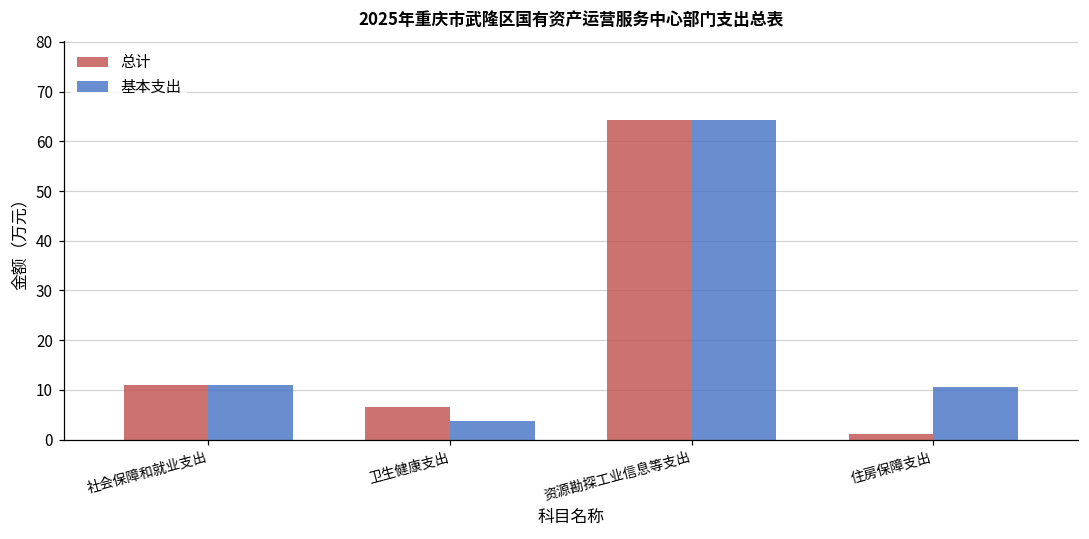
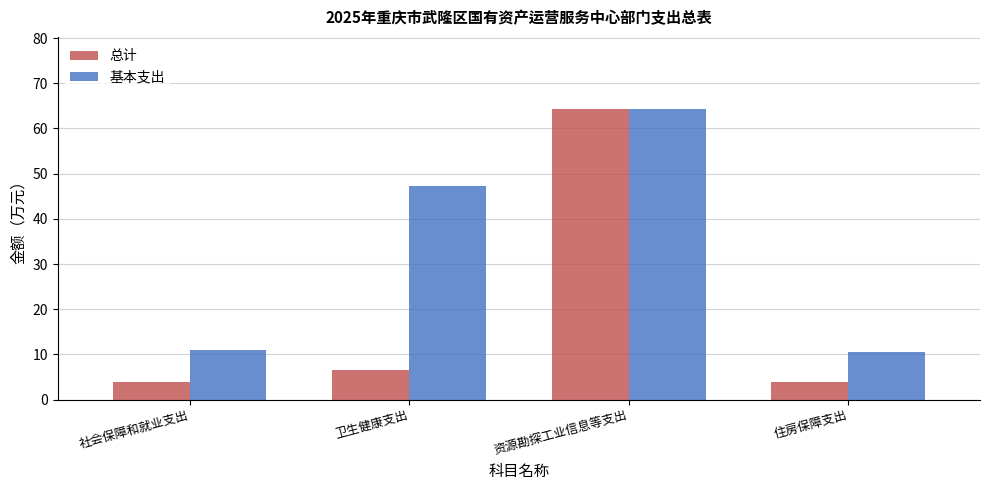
总计, 社会保障和就业支出: 11 -> 4
基本支出, 卫生健康支出: 4 -> 47
总计, 住房保障支出: 1 -> 4
